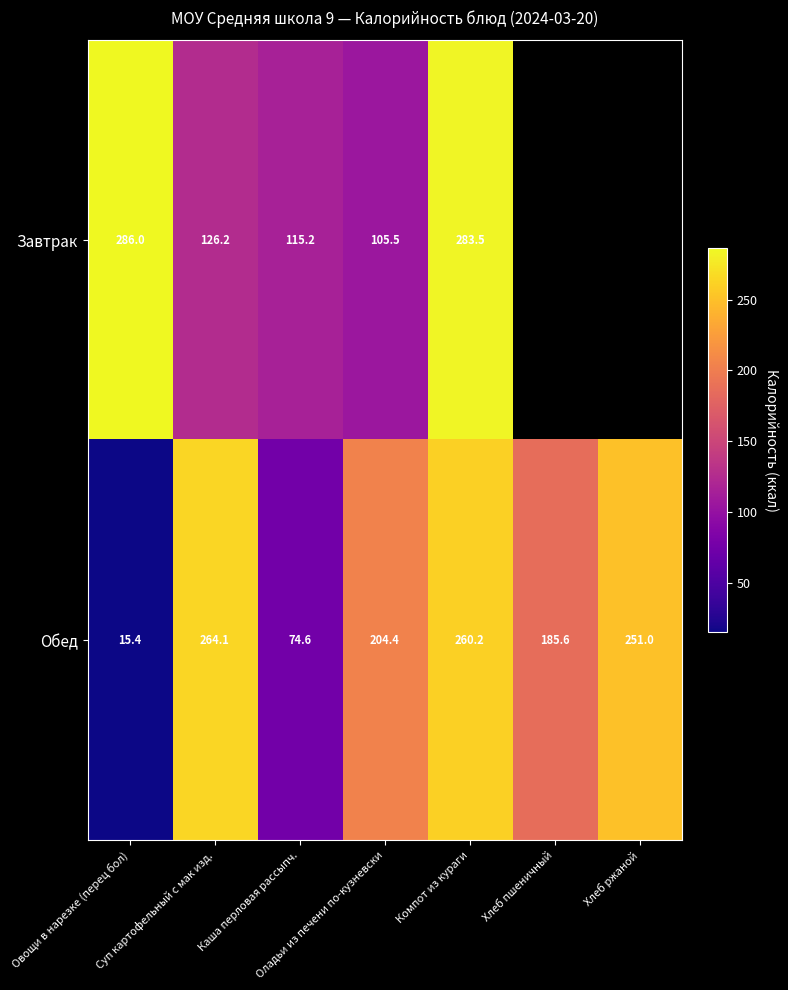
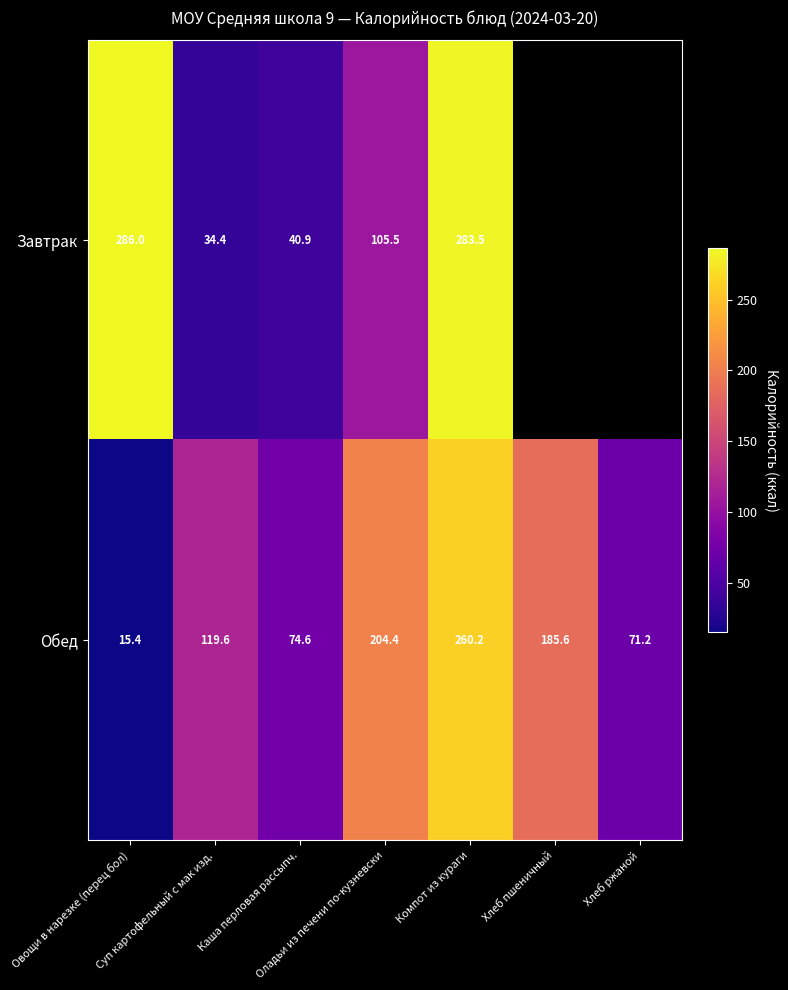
Завтрак, Суп картофельный с мак изд.: 126.2 -> 34.4
Завтрак, Каша перловая рассыпч.: 115.2 -> 40.9
Обед, Суп картофельный с мак изд.: 264.1 -> 119.6
Обед, Хлеб ржаной: 251.0 -> 71.2
